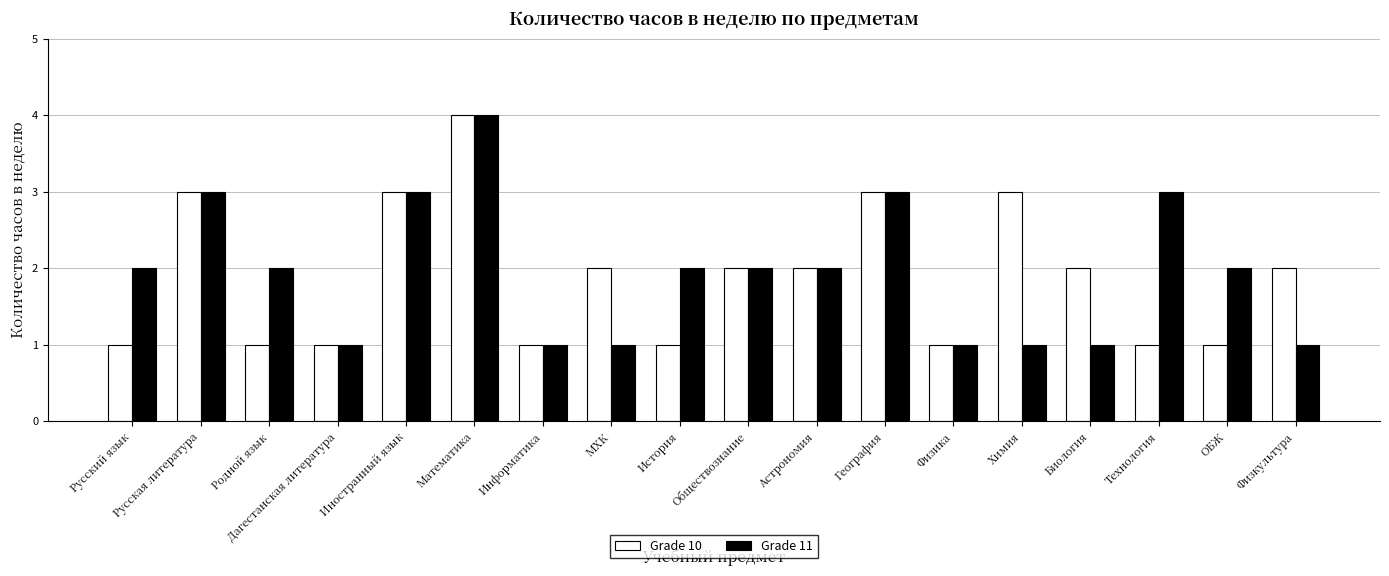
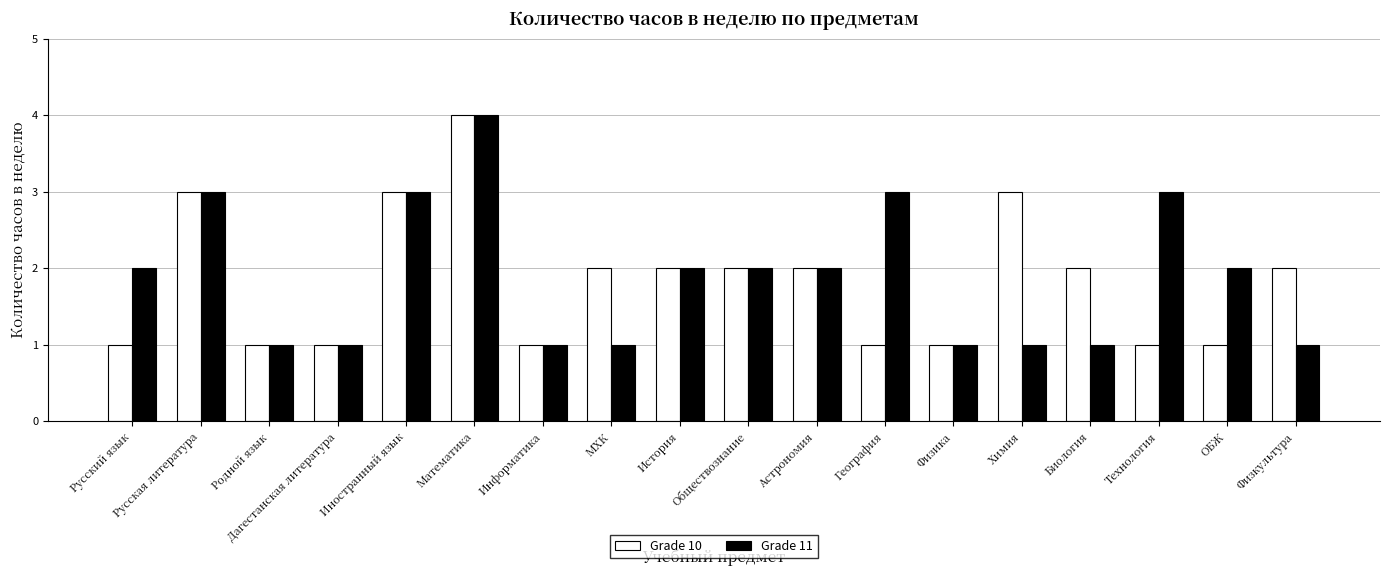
Grade 11, Родной язык: 2 -> 1
Grade 10, История: 1 -> 2
Grade 10, География: 3 -> 1
